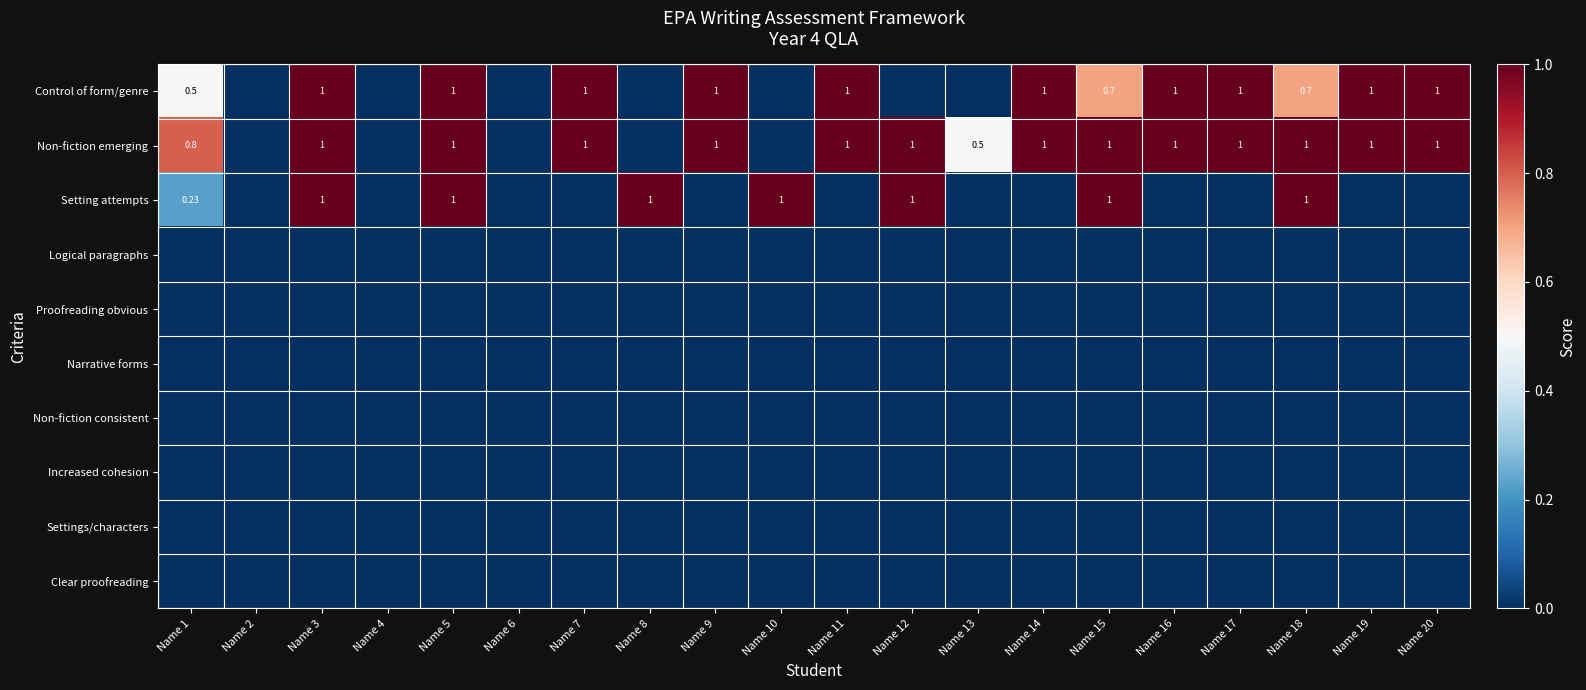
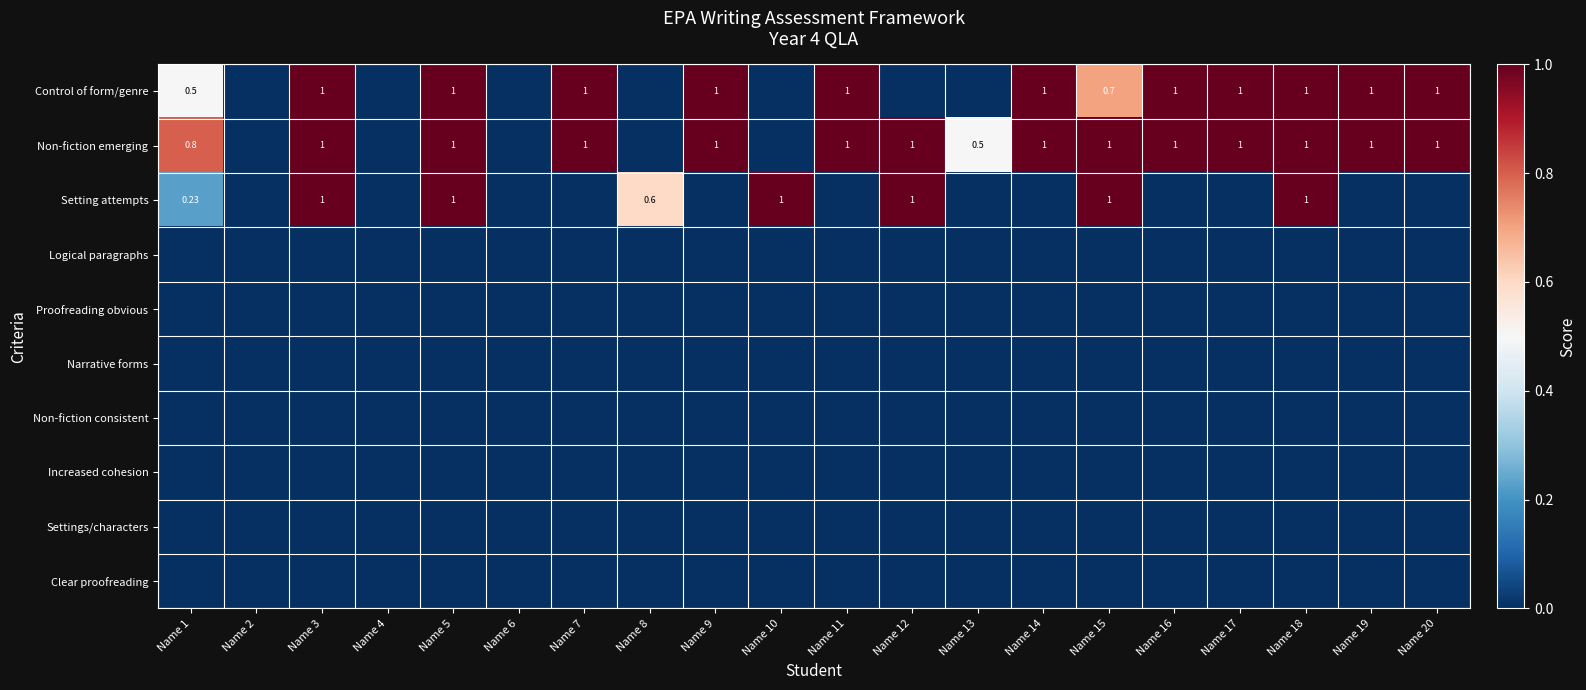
Control of form/genre, Name 18: 0.7 -> 1
Setting attempts, Name 8: 1 -> 0.6
